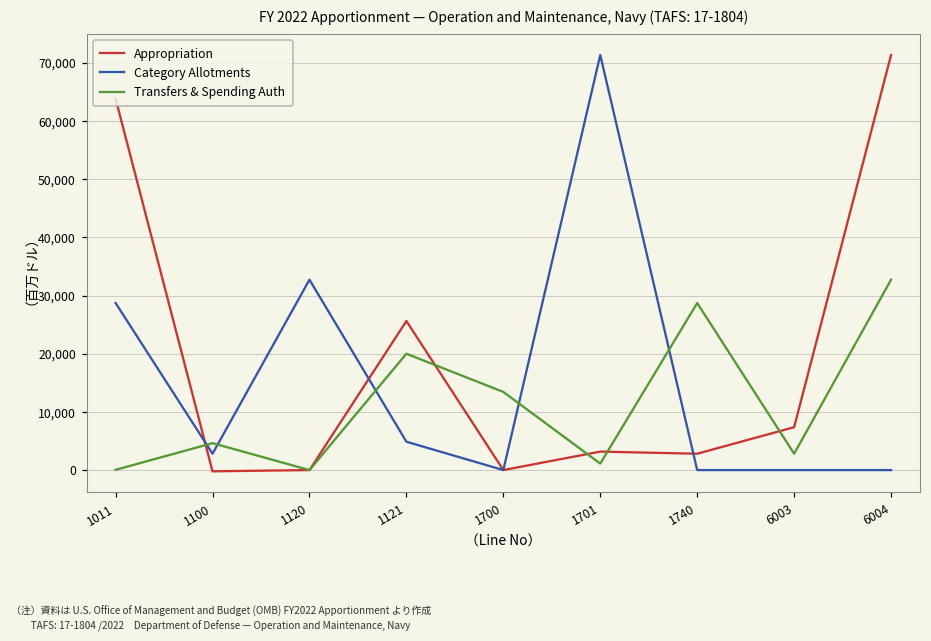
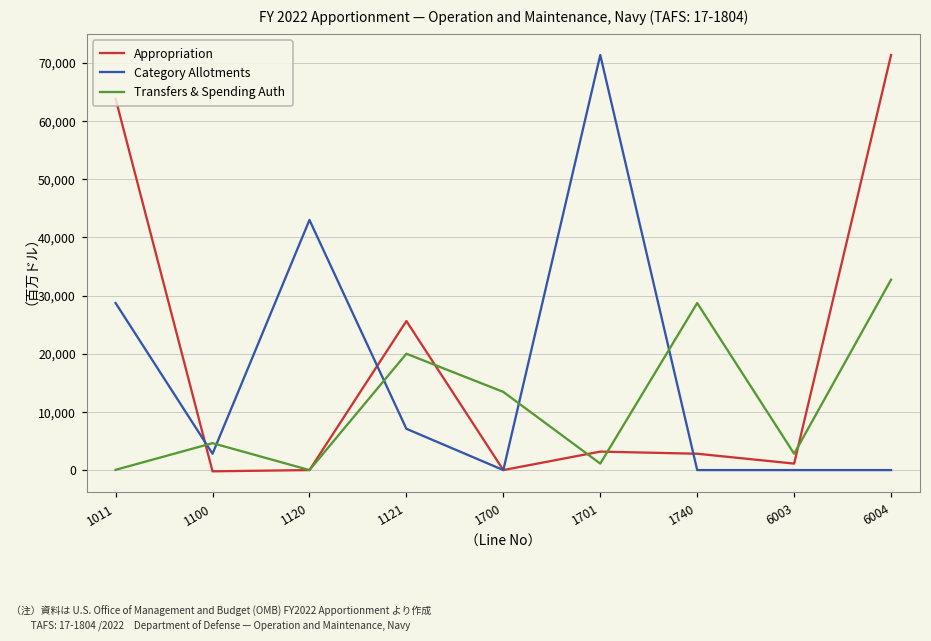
Category Allotments, 1120: 33,000 -> 43,000
Category Allotments, 1121: 5,000 -> 7,000
Appropriation, 6003: 7,000 -> 1,000
